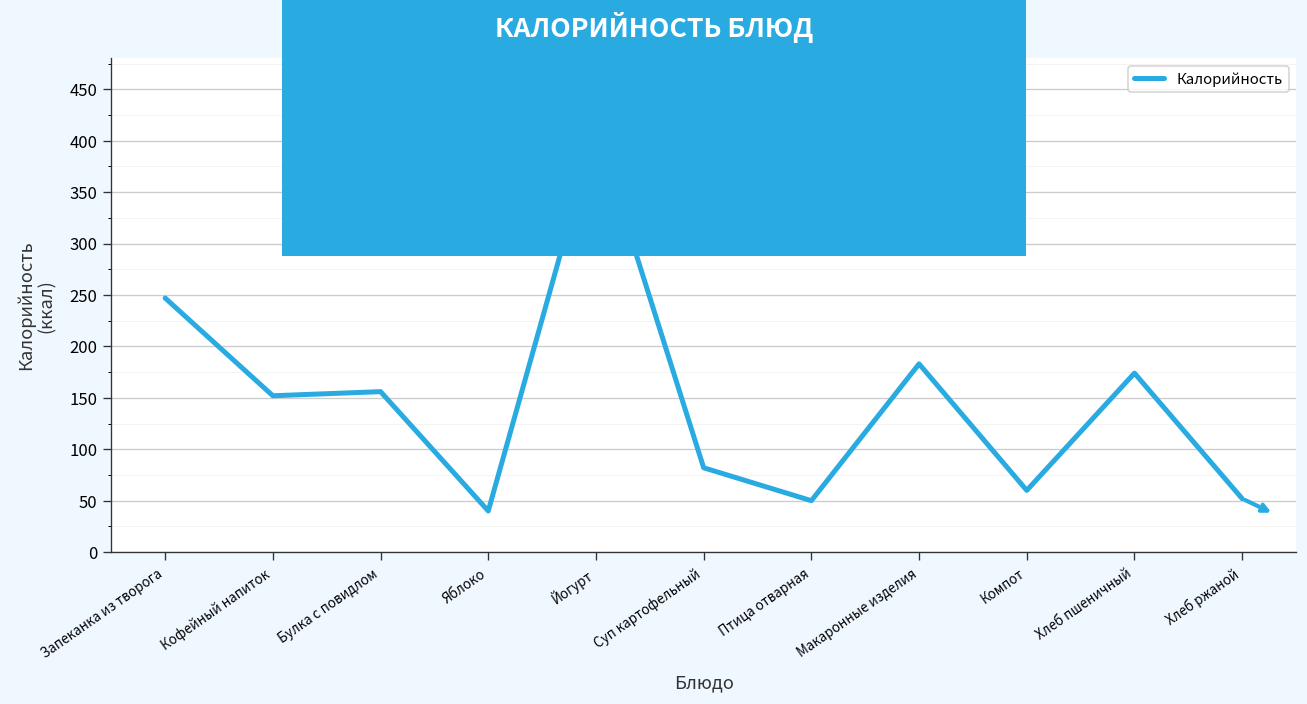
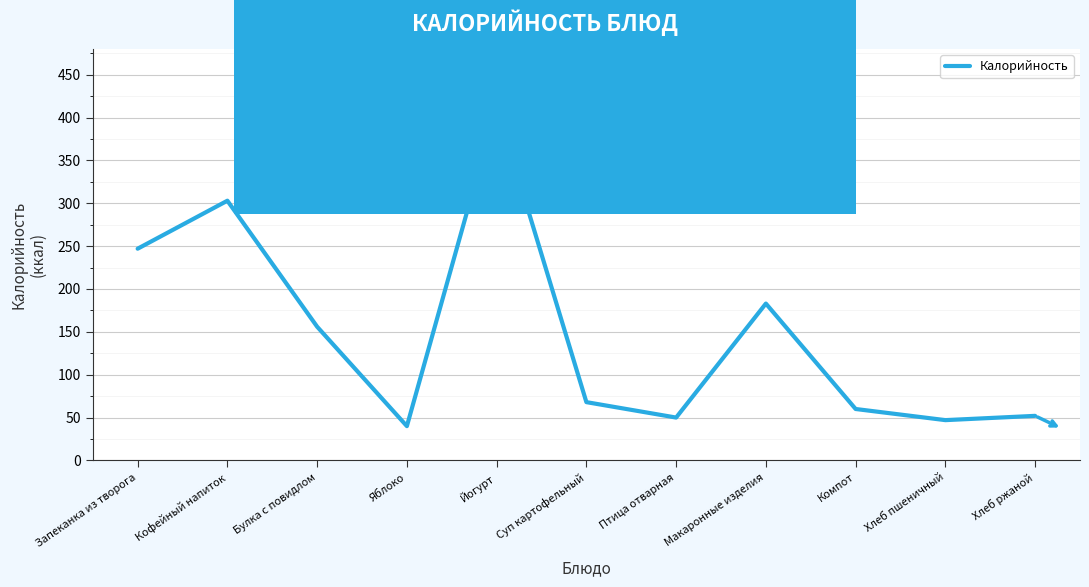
Кофейный напиток: 150 -> 300
Суп картофельный: 80 -> 70
Хлеб пшеничный: 170 -> 50
